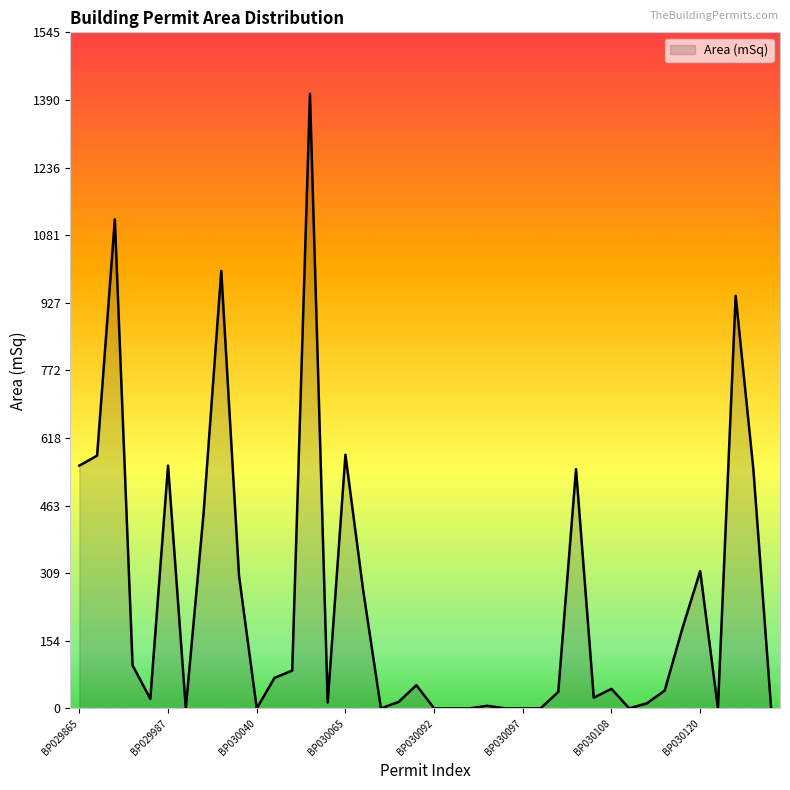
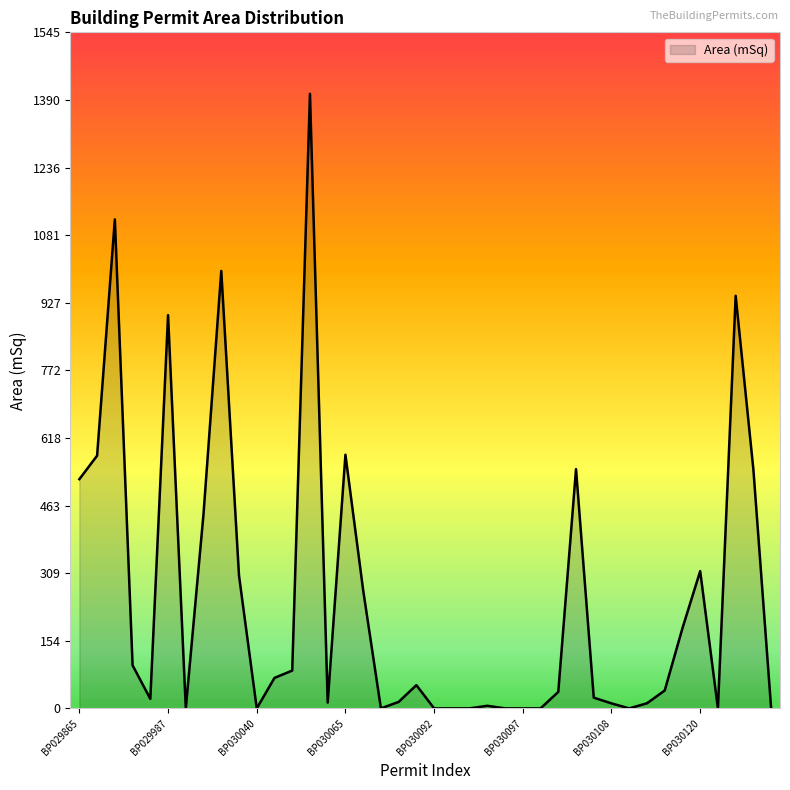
BP029865: 560 -> 520
BP029987: 560 -> 900
BP030108: 40 -> 10
